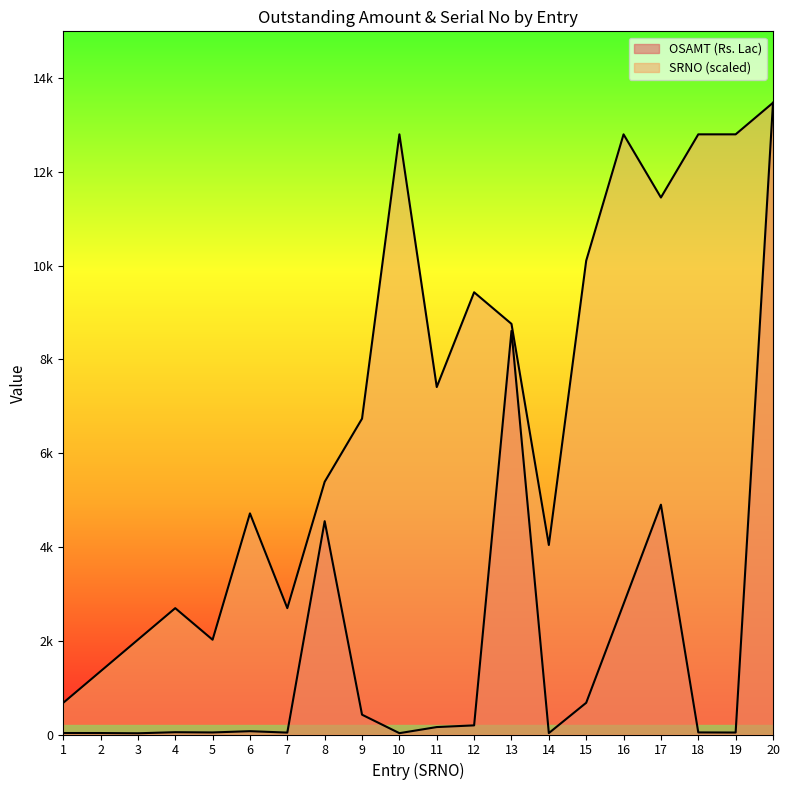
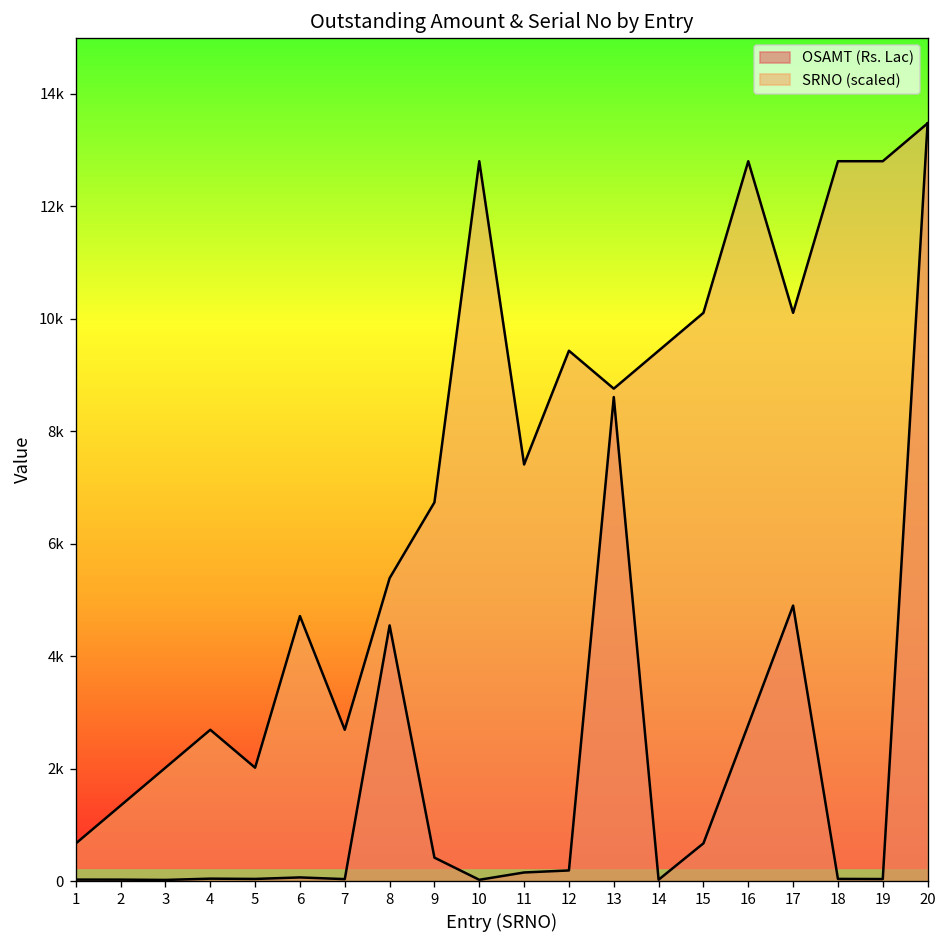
SRNO (scaled), 14: 4000 -> 9400
SRNO (scaled), 17: 11500 -> 10100
